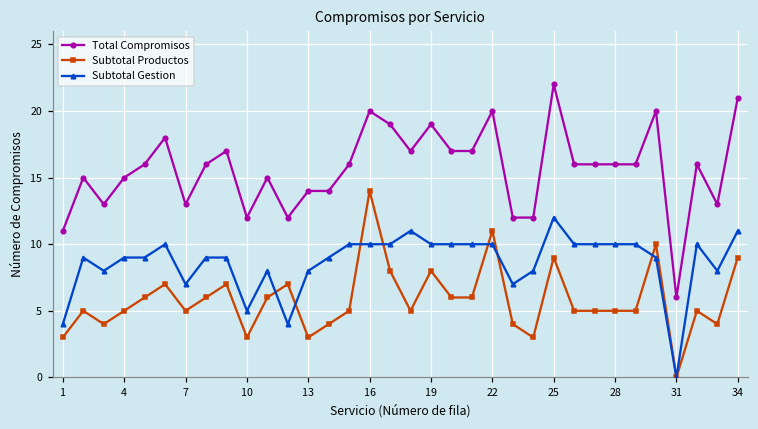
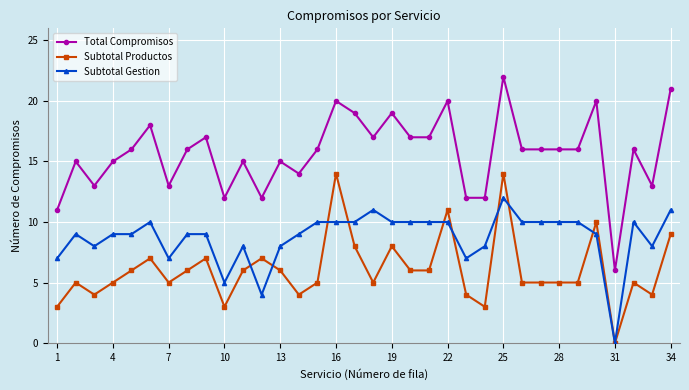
Subtotal Gestion, 1: 4 -> 7
Total Compromisos, 13: 14 -> 15
Subtotal Productos, 13: 3 -> 6
Subtotal Productos, 25: 9 -> 14
